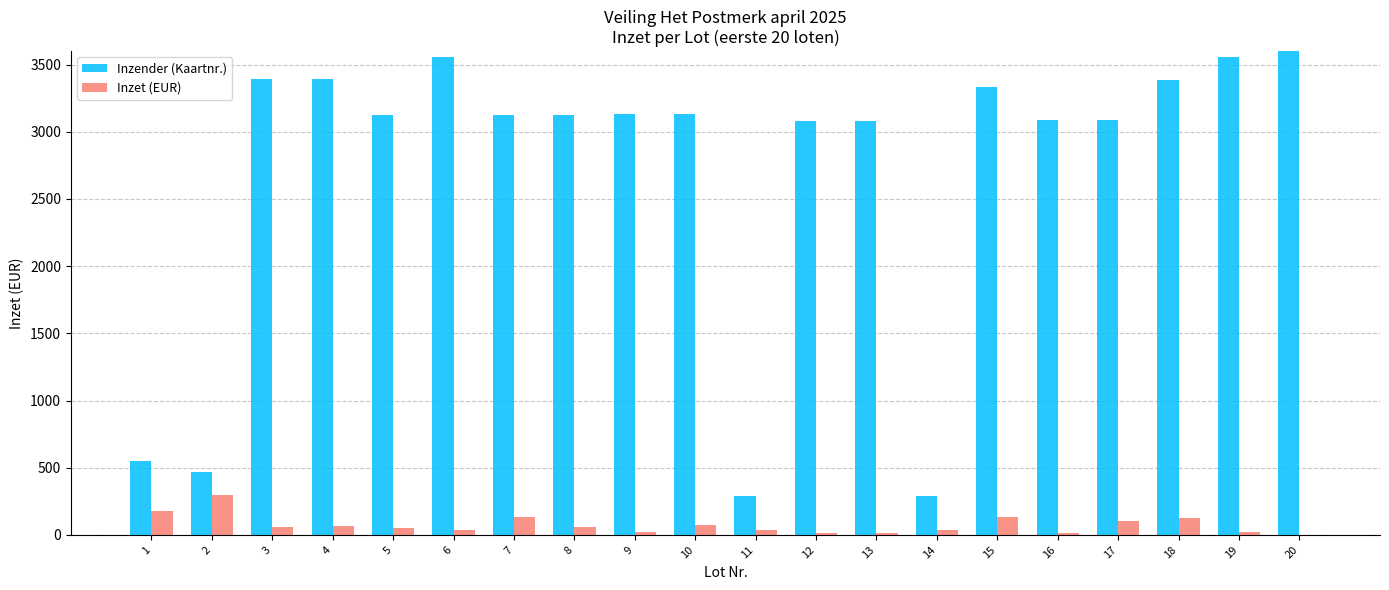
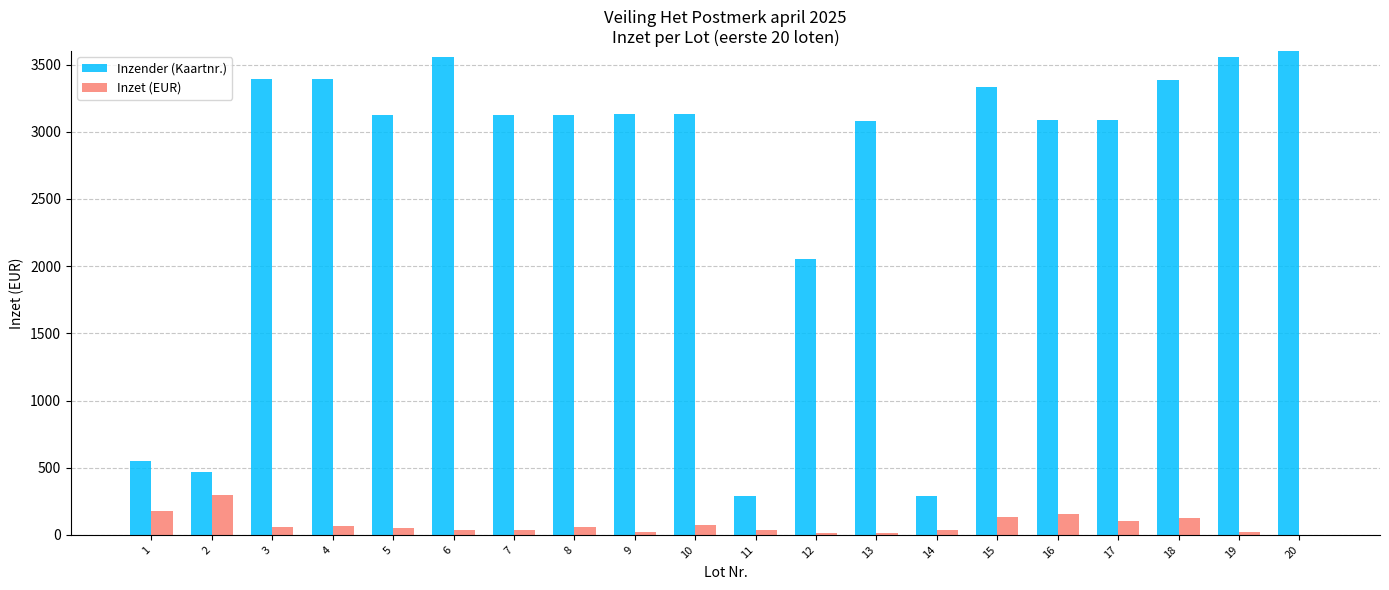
Inzet (EUR), 7: 140 -> 40
Inzender (Kaartnr.), 12: 3080 -> 2060
Inzet (EUR), 16: 10 -> 150
